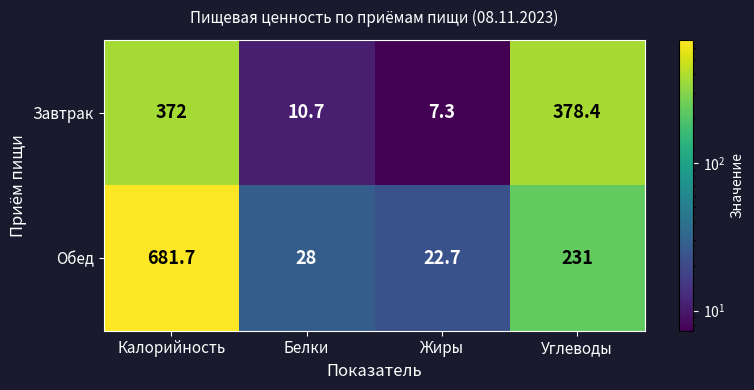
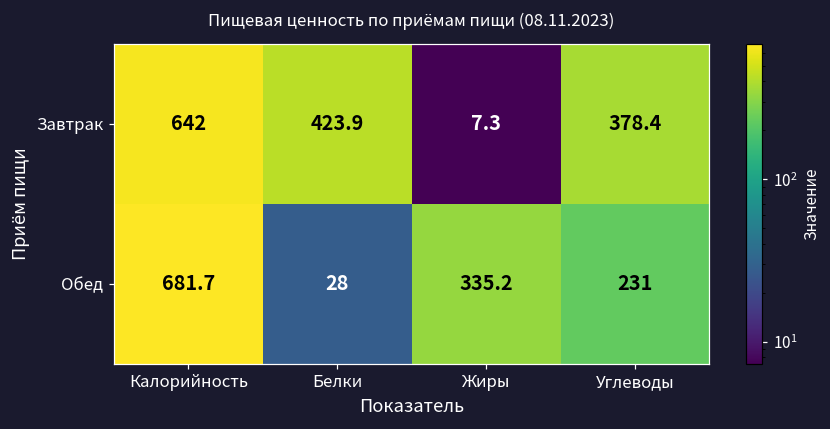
Завтрак, Калорийность: 372 -> 642
Завтрак, Белки: 10.7 -> 423.9
Обед, Жиры: 22.7 -> 335.2
